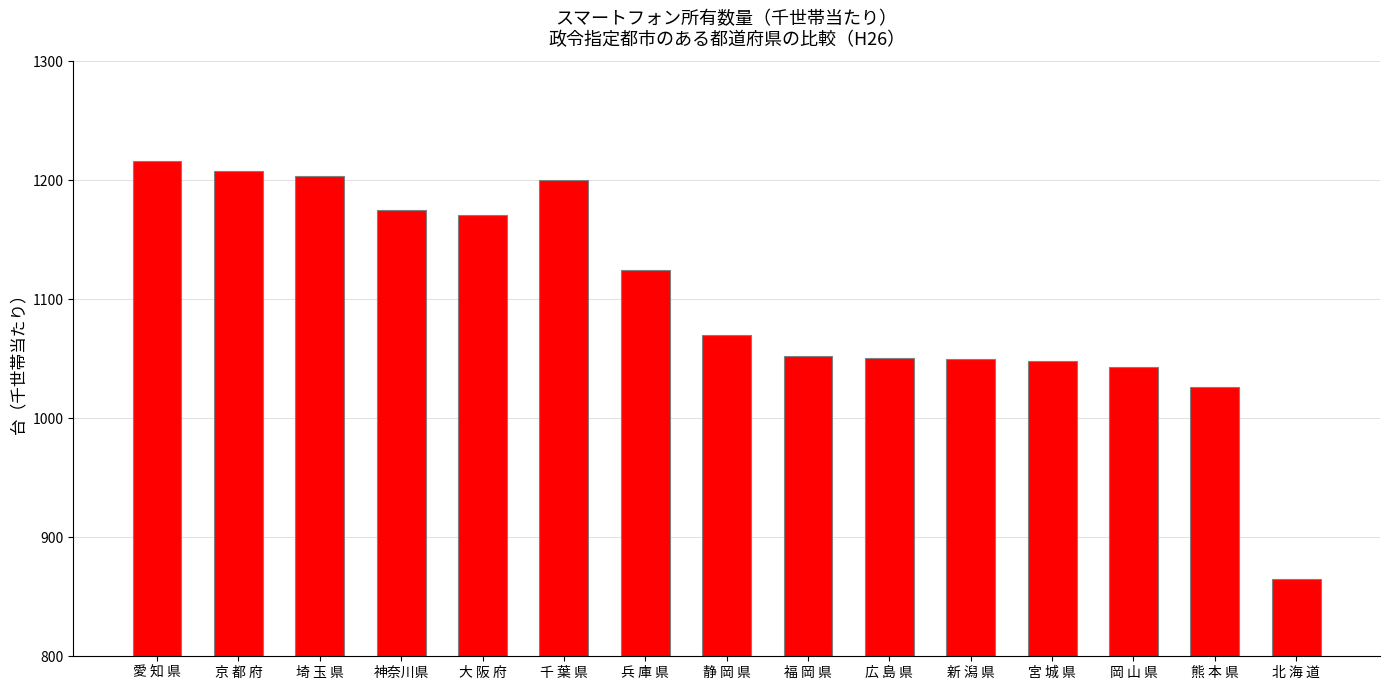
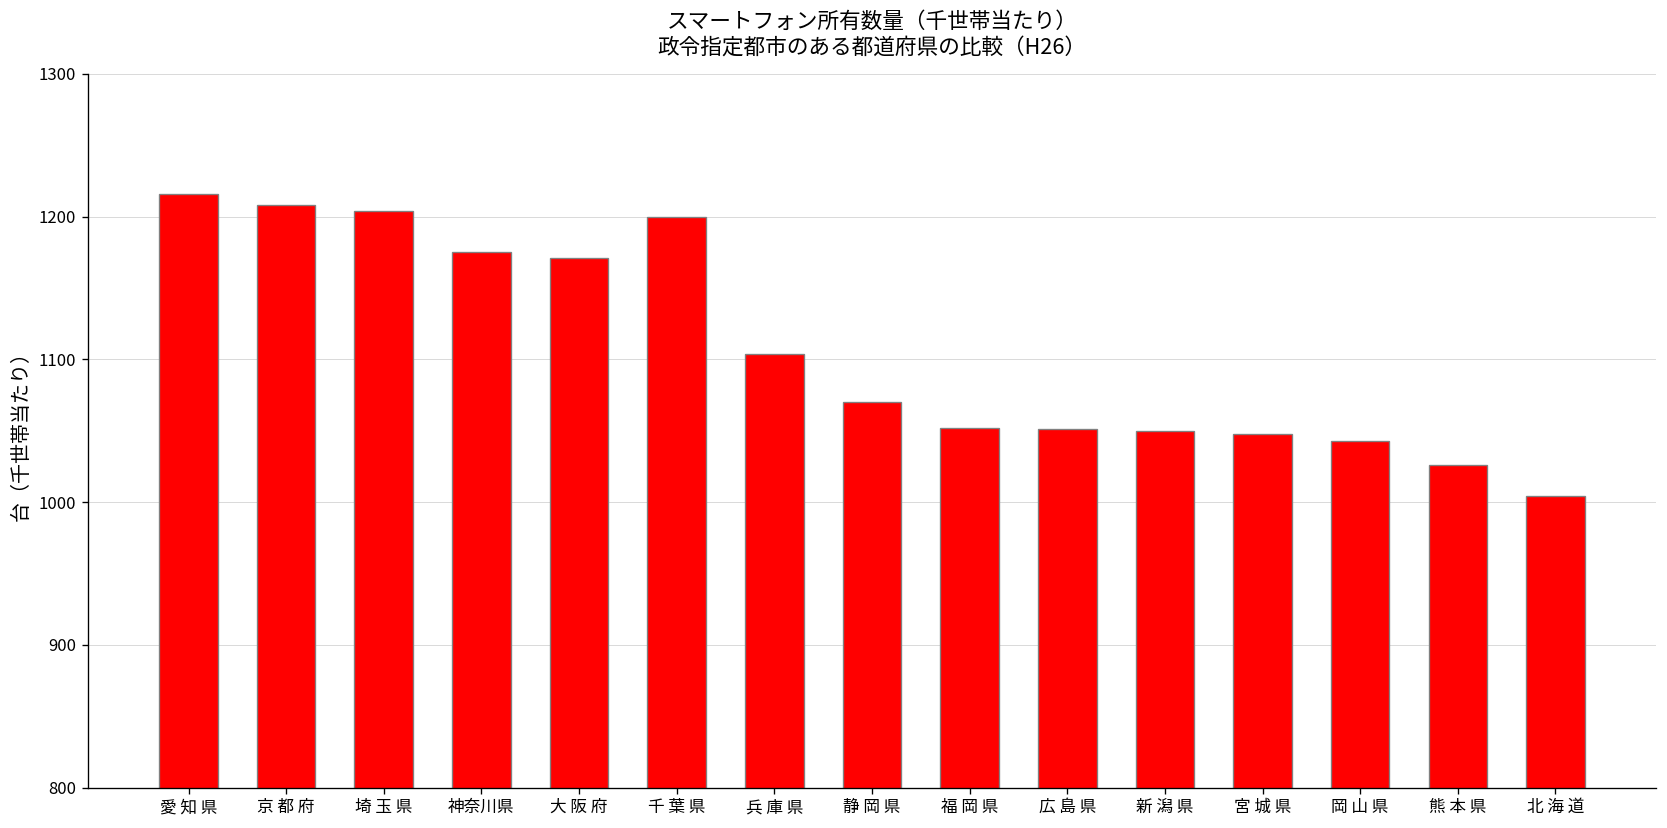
兵 庫 県: 1125 -> 1104
北 海 道: 865 -> 1004
